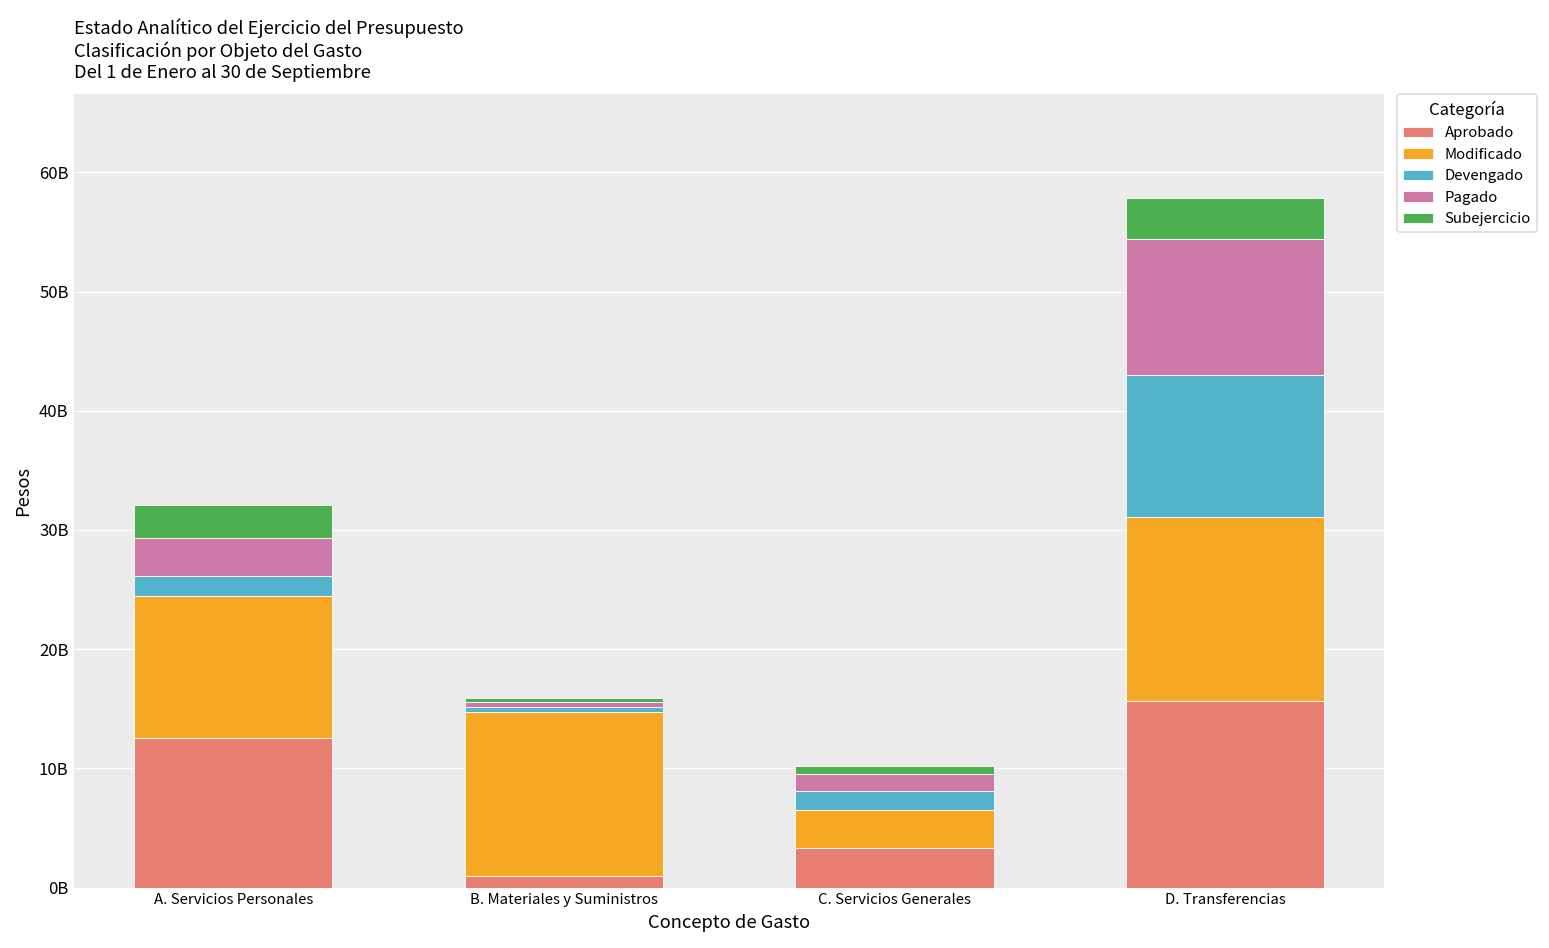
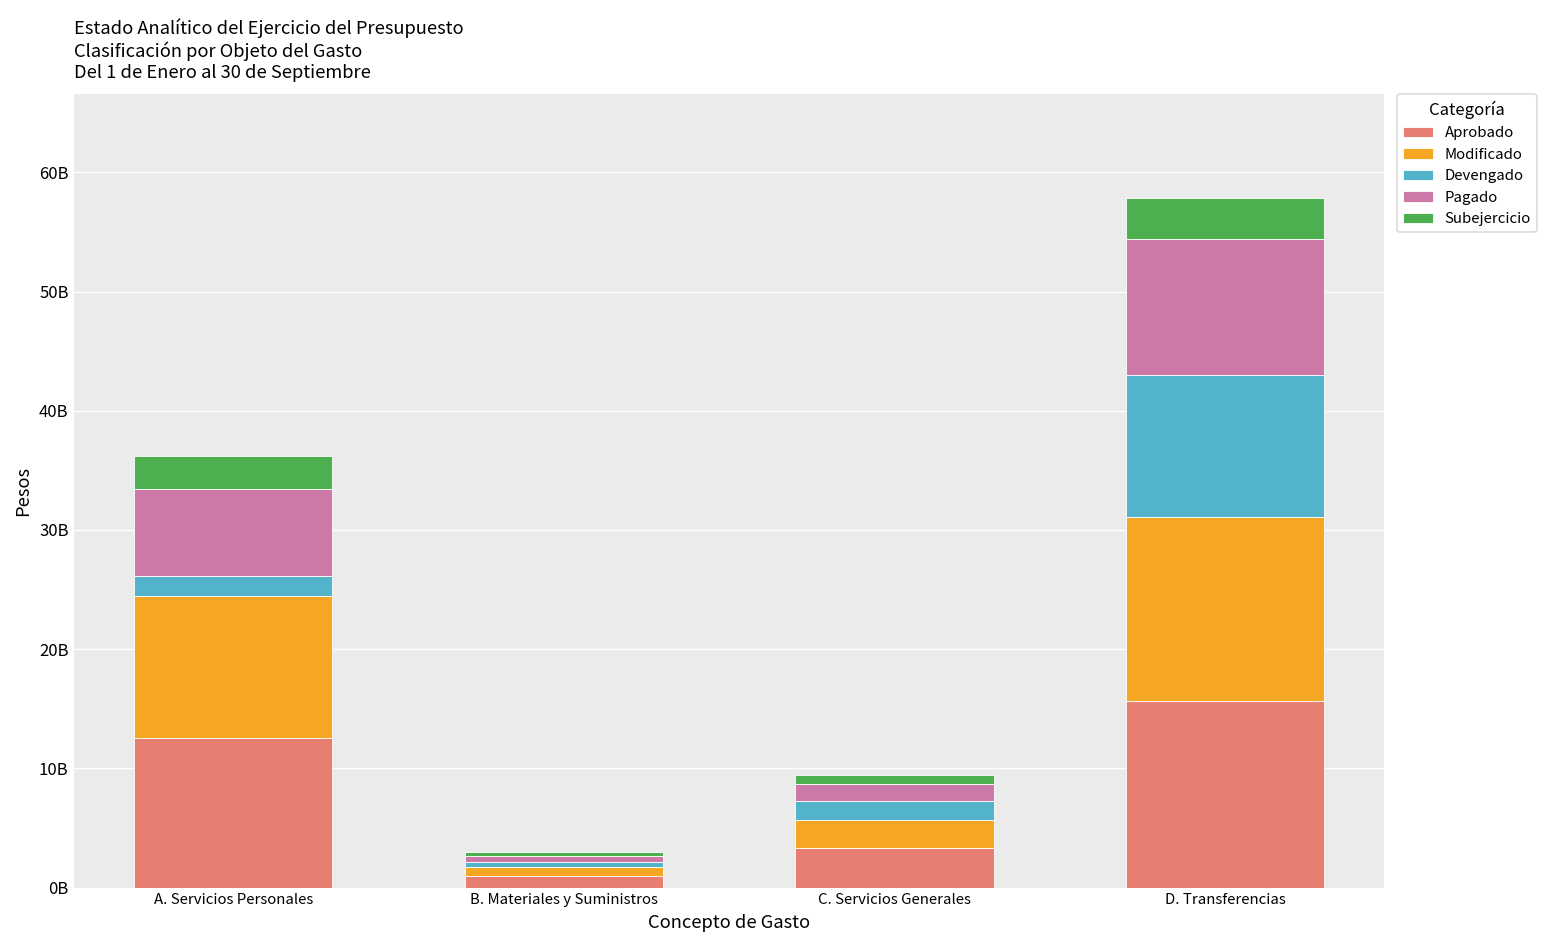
Pagado, A. Servicios Personales: 3000000000 -> 7000000000
Modificado, B. Materiales y Suministros: 14000000000 -> 1000000000
Modificado, C. Servicios Generales: 3000000000 -> 2000000000
